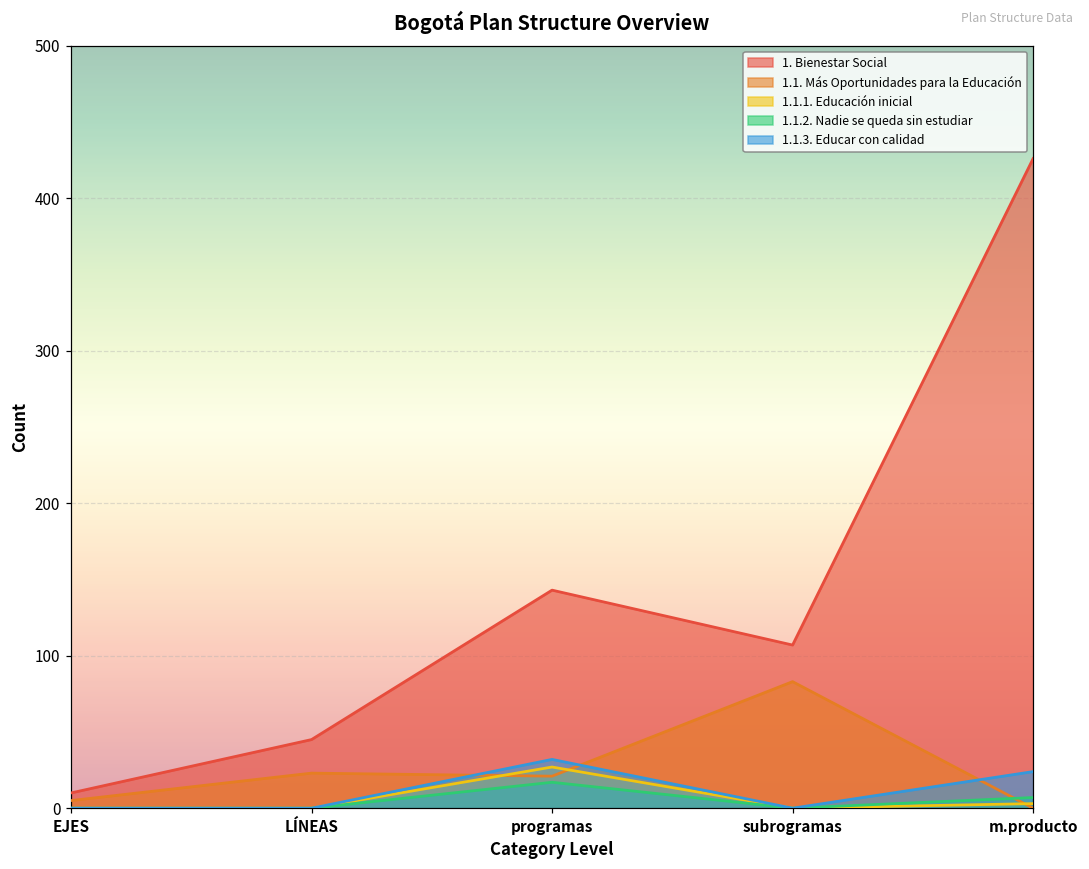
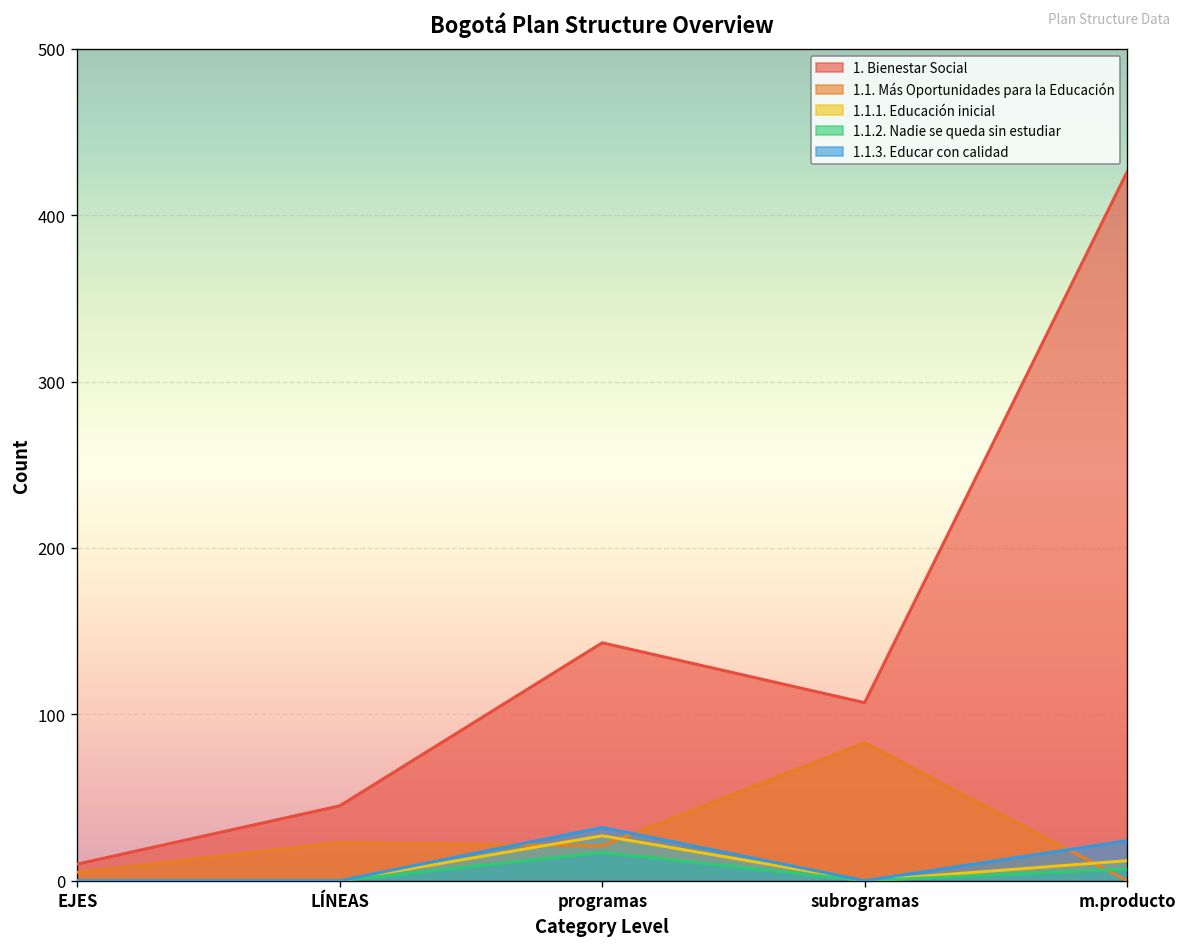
1.1.1. Educación inicial, m.producto: 3 -> 12
